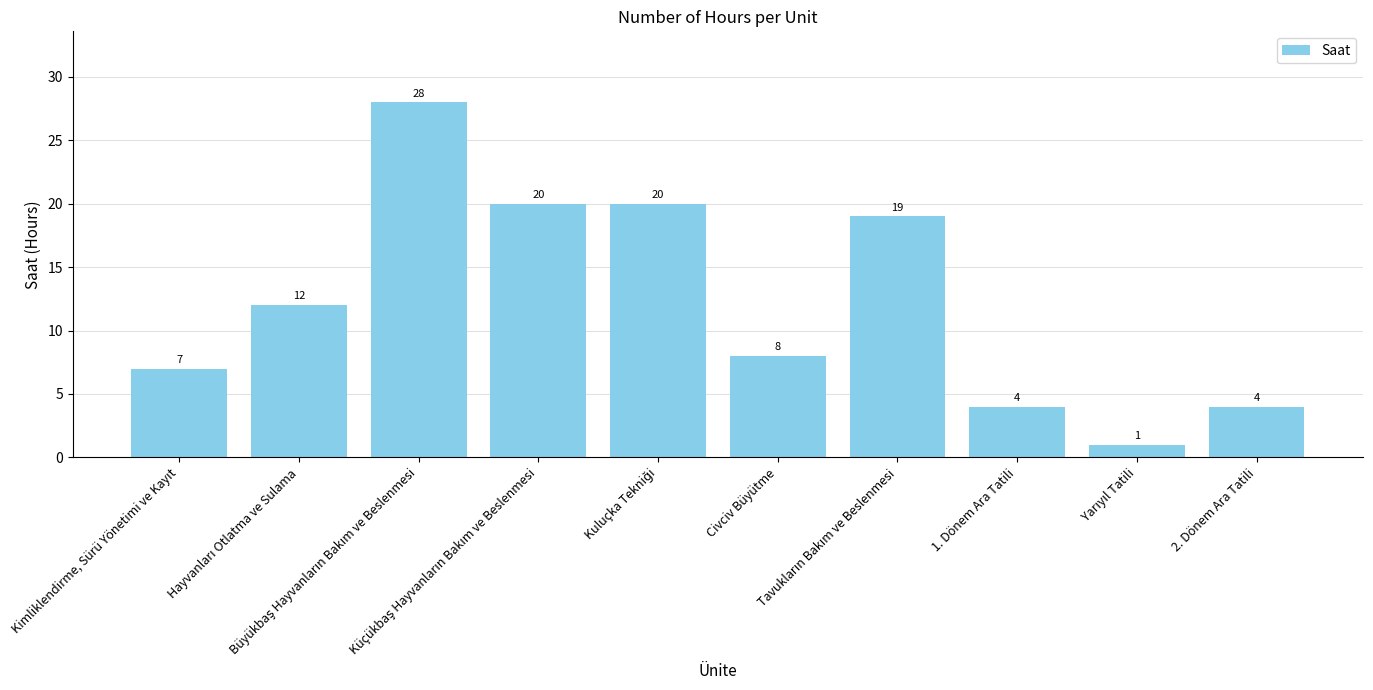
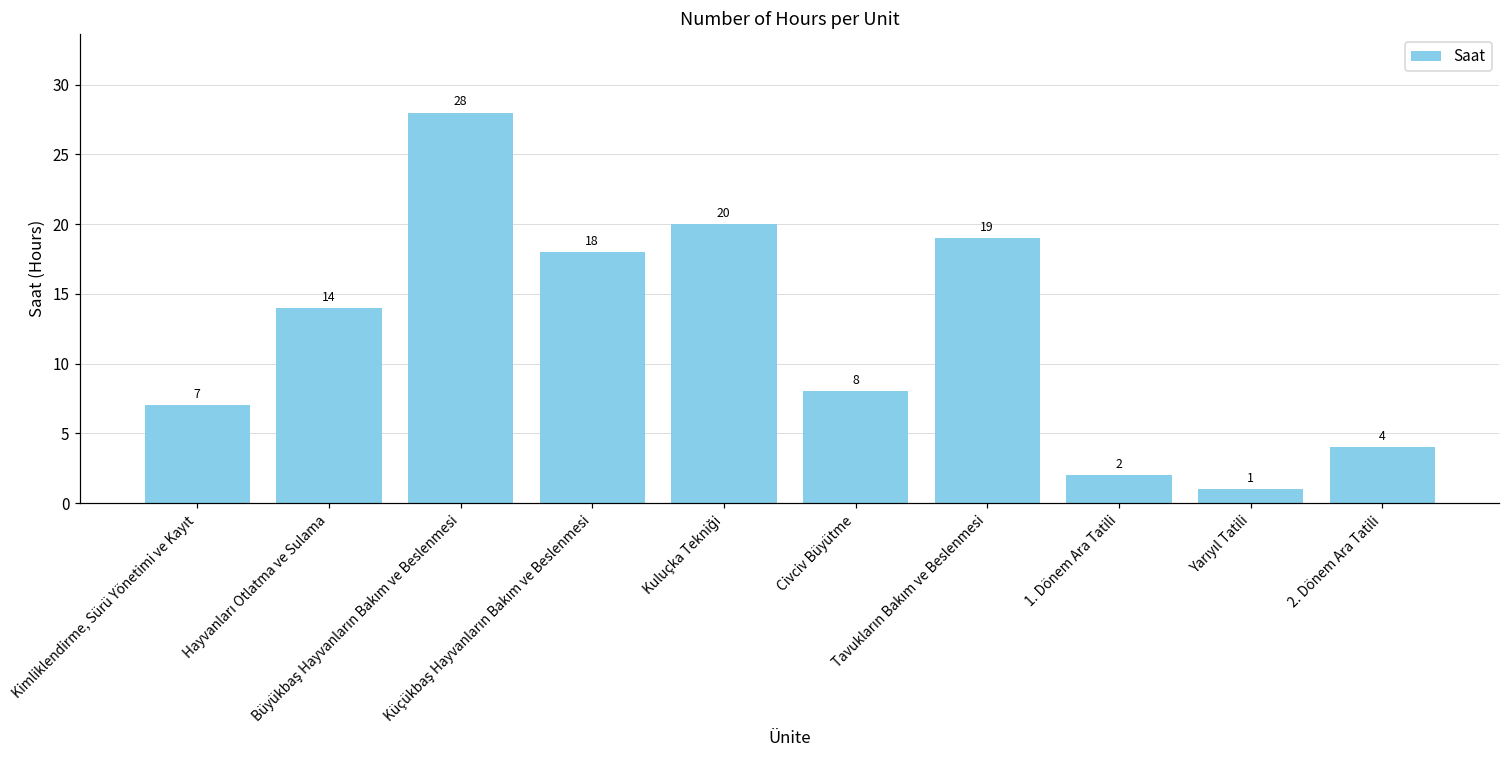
Hayvanları Otlatma ve Sulama: 12 -> 14
Küçükbaş Hayvanların Bakım ve Beslenmesi: 20 -> 18
1. Dönem Ara Tatili: 4 -> 2
